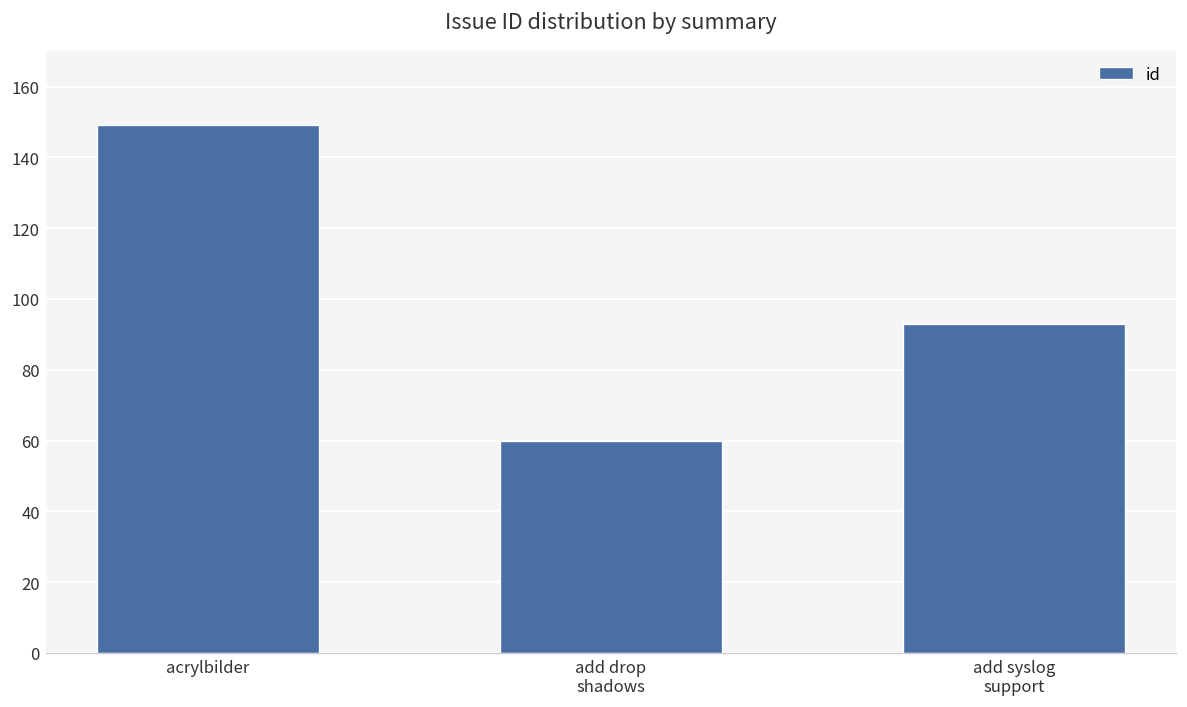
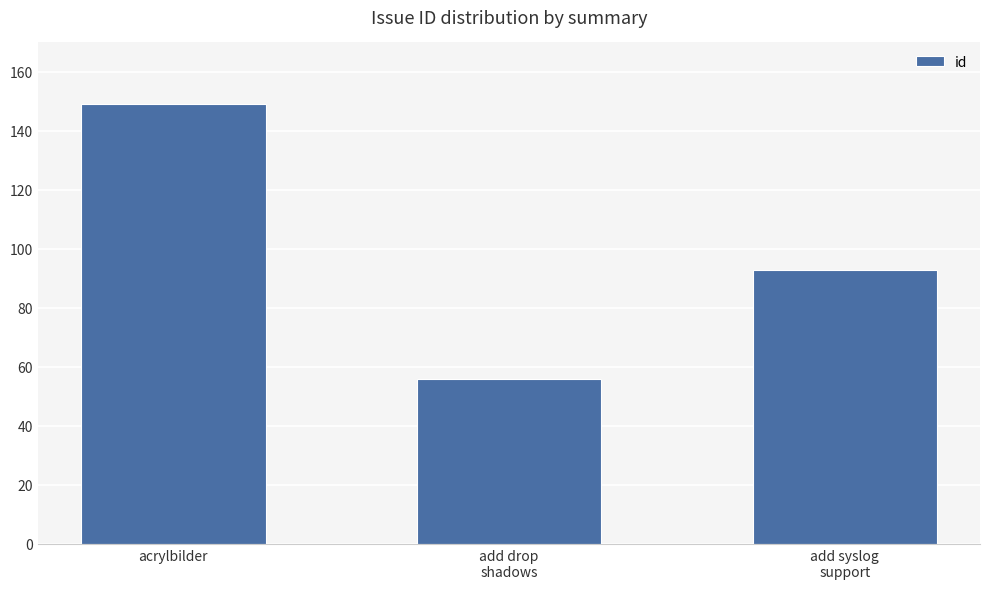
add drop shadows: 60 -> 56
